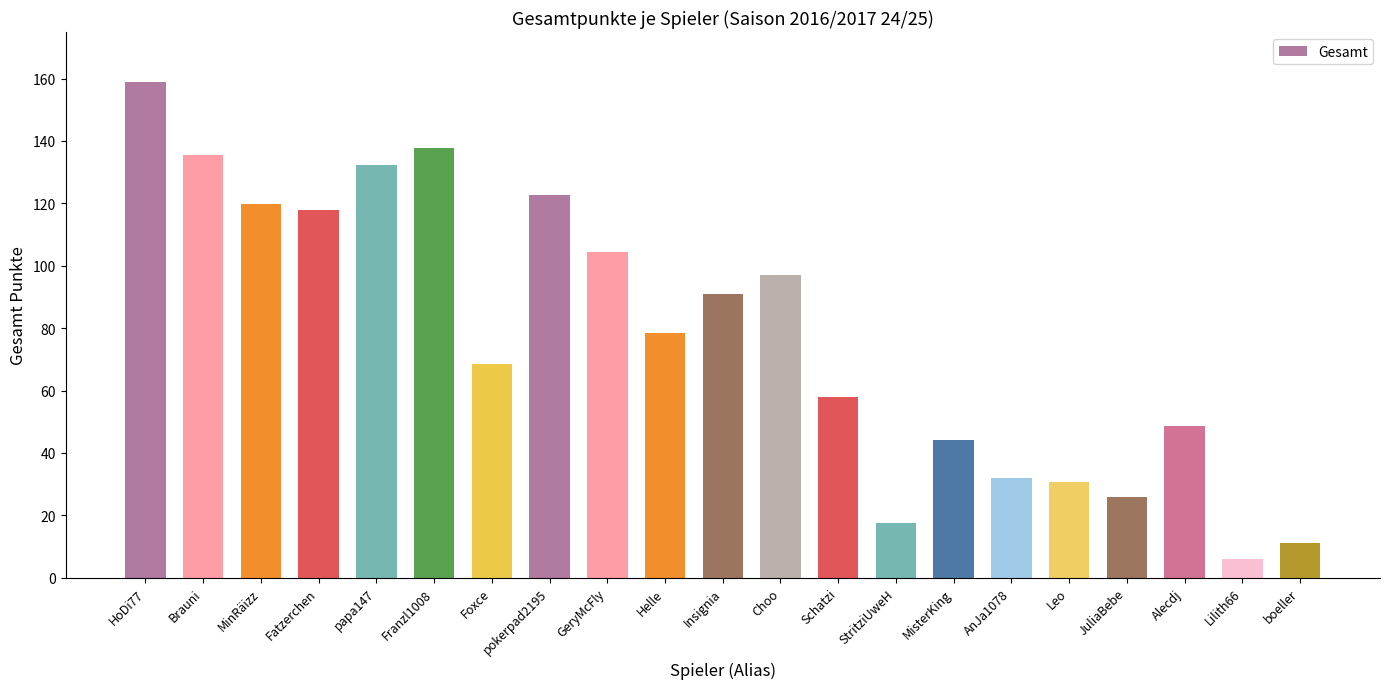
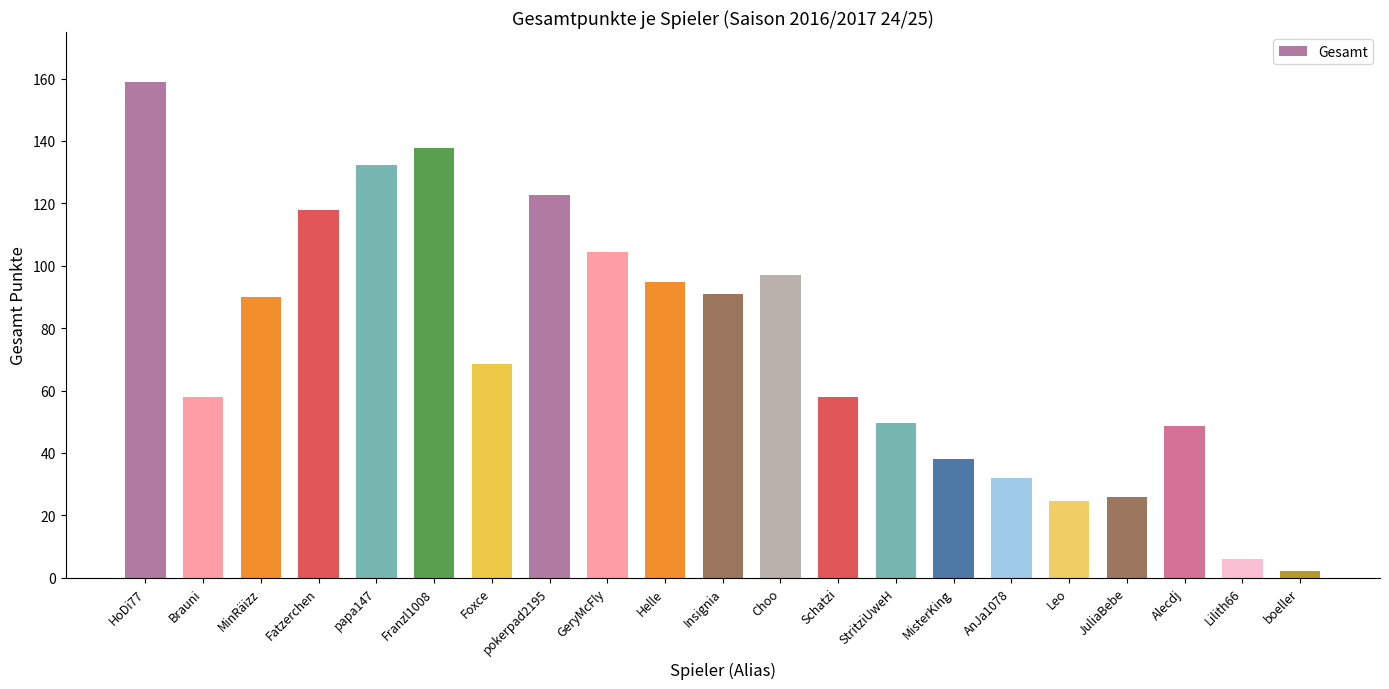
Brauni: 135 -> 58
MinRäizz: 120 -> 90
Helle: 79 -> 95
StritziUweH: 17 -> 50
MisterKing: 44 -> 38
Leo: 31 -> 25
boeller: 11 -> 2
